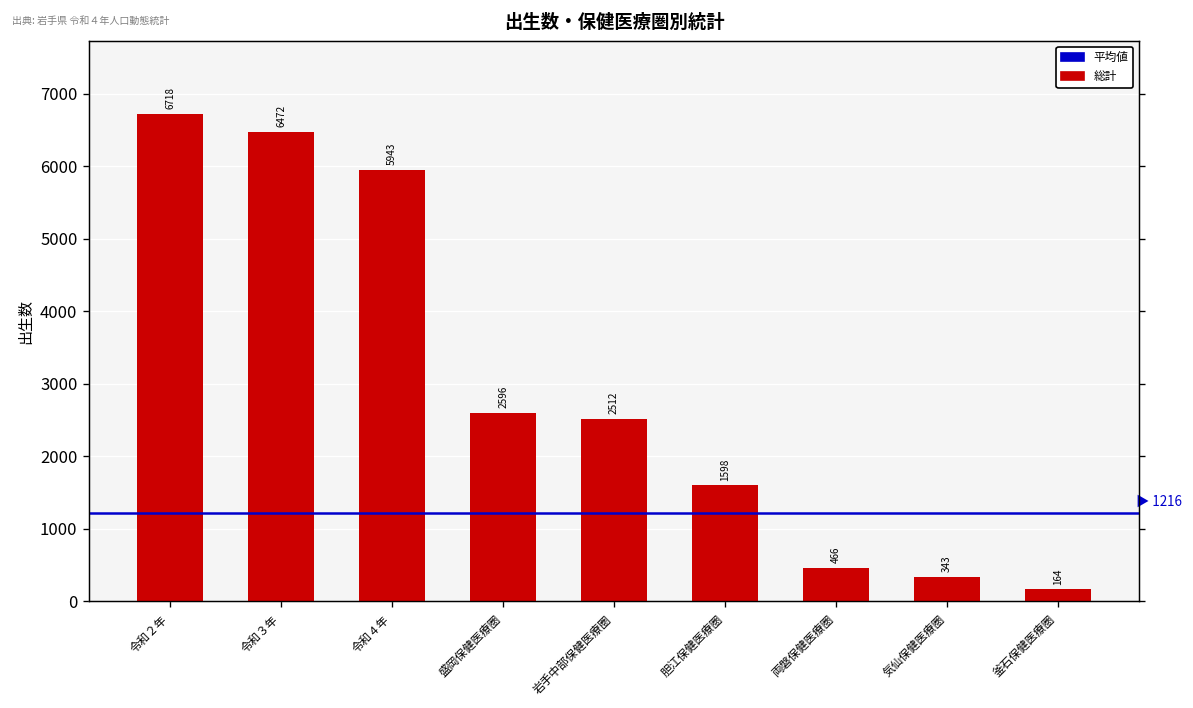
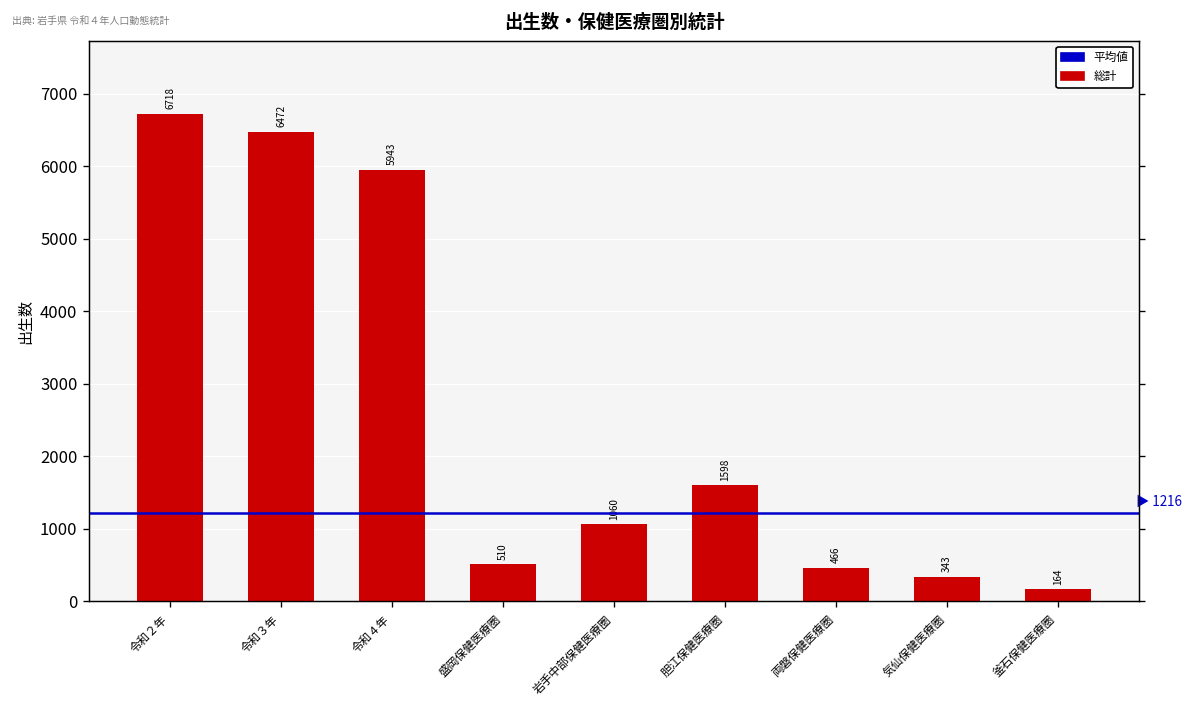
盛岡保健医療圏: 2596 -> 510
岩手中部保健医療圏: 2512 -> 1060
